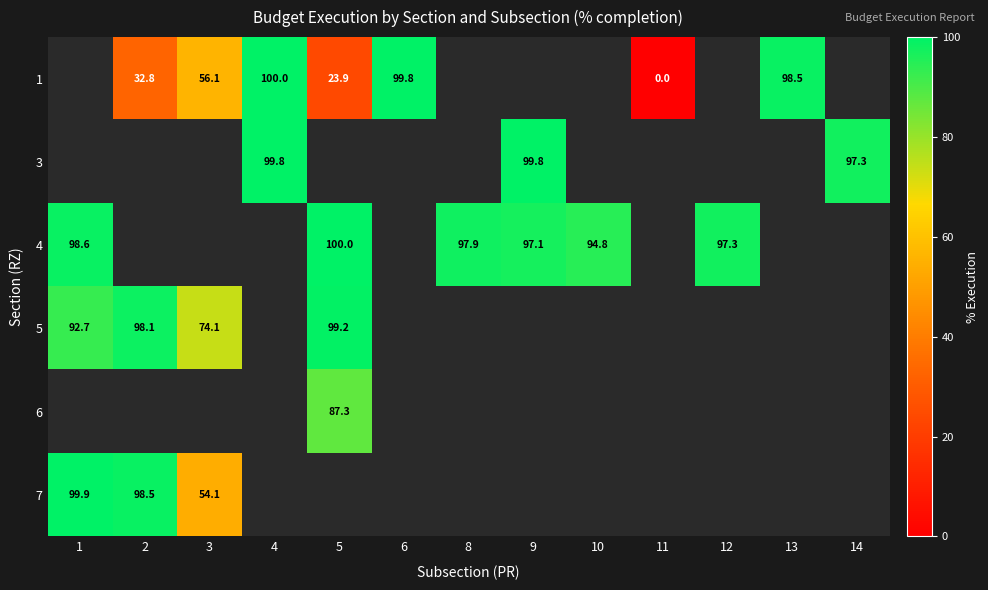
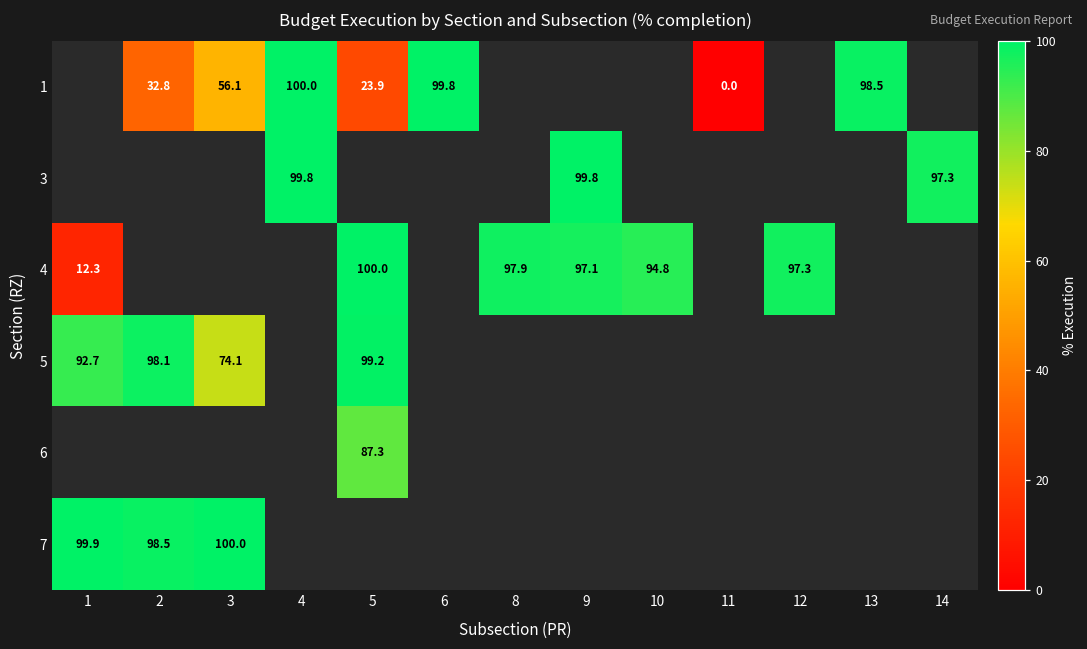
4, 1: 98.6 -> 12.3
7, 3: 54.1 -> 100.0
